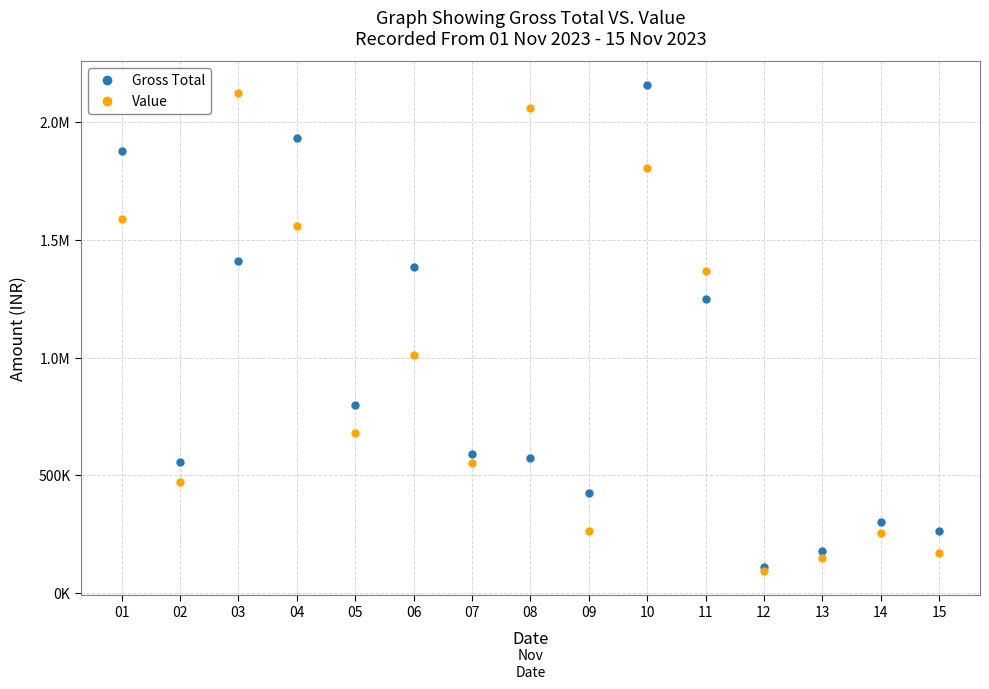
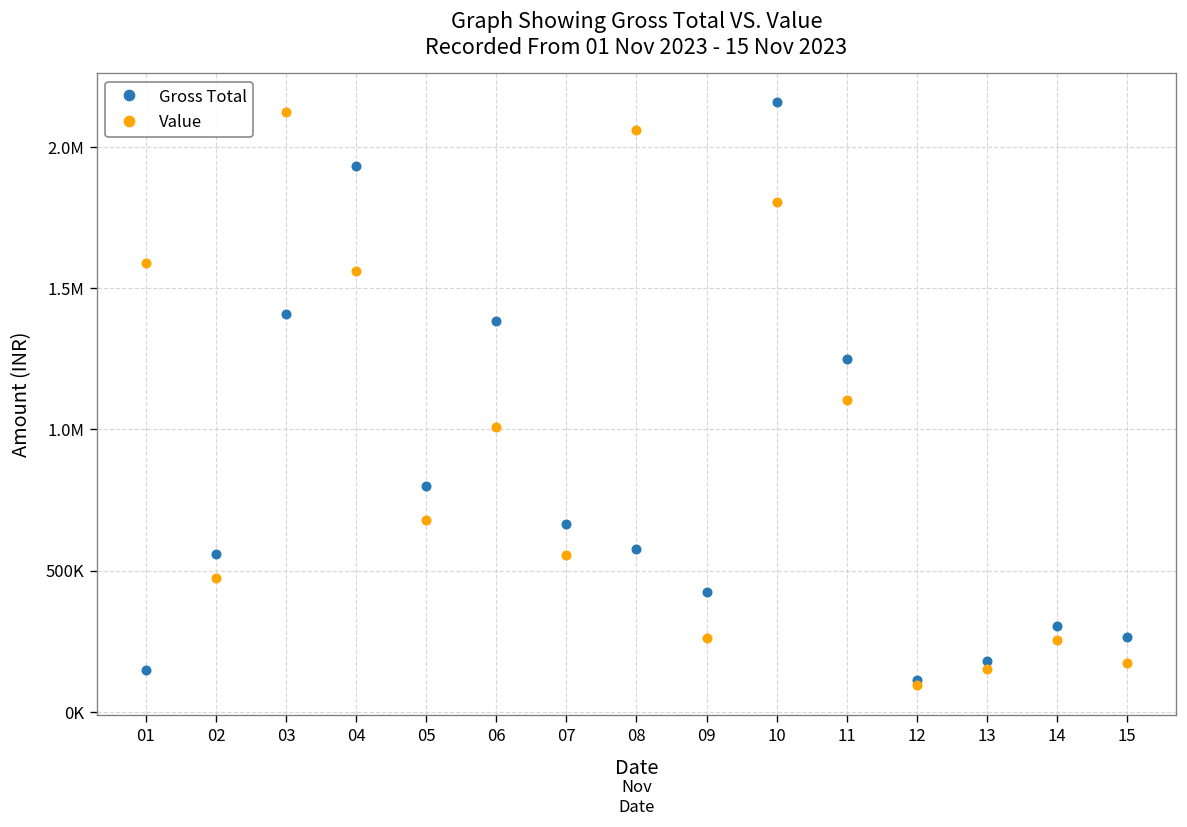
Gross Total, 01: 1880000 -> 150000
Gross Total, 07: 590000 -> 660000
Value, 11: 1370000 -> 1100000
